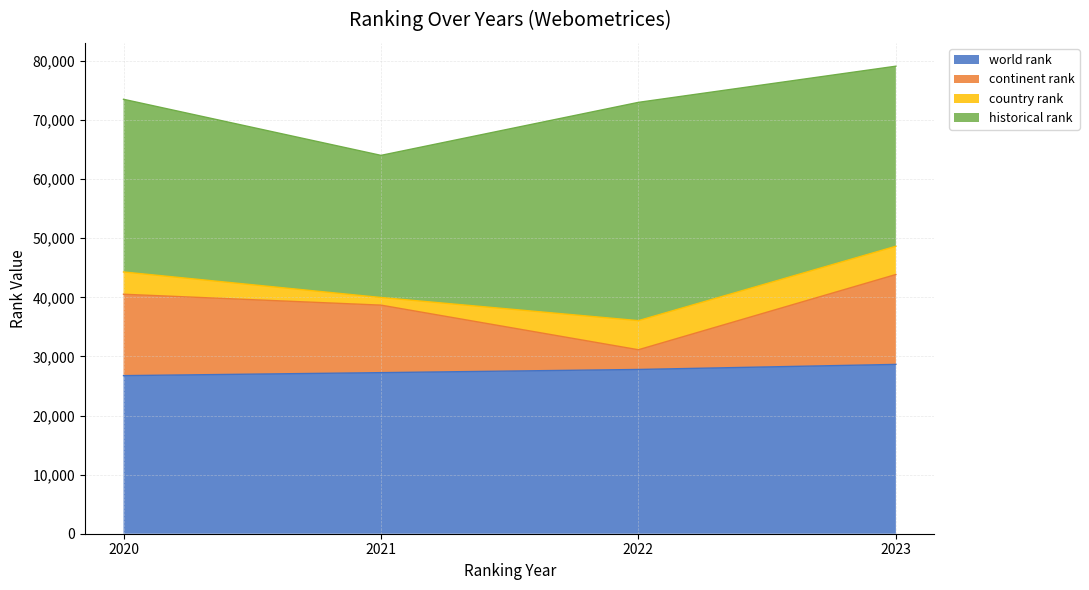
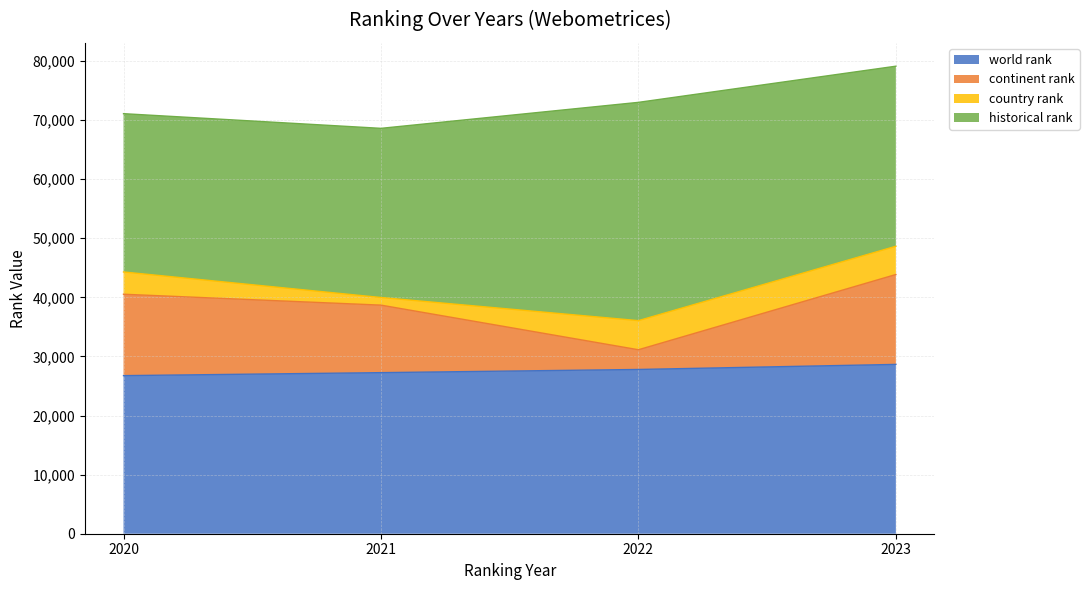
historical rank, 2020: 29,000 -> 27,000
historical rank, 2021: 24,000 -> 29,000
